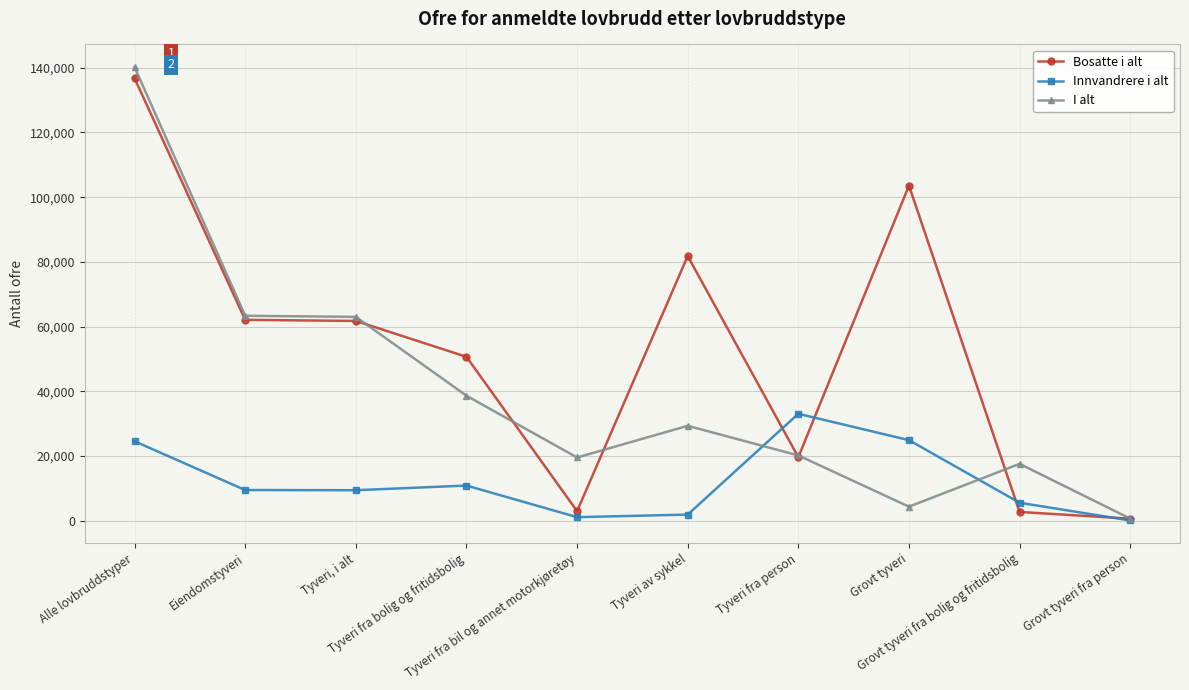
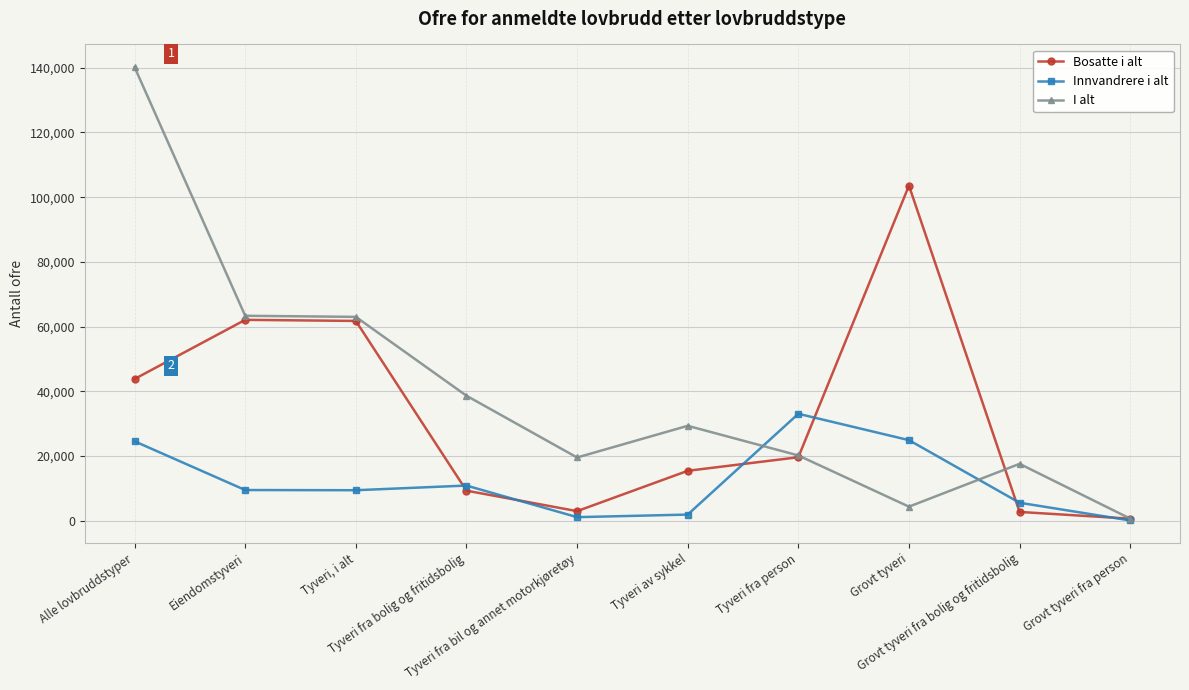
Bosatte i alt, Alle lovbruddstyper: 137,000 -> 44,000
Bosatte i alt, Tyveri fra bolig og fritidsbolig: 51,000 -> 9,000
Bosatte i alt, Tyveri av sykkel: 82,000 -> 15,000
